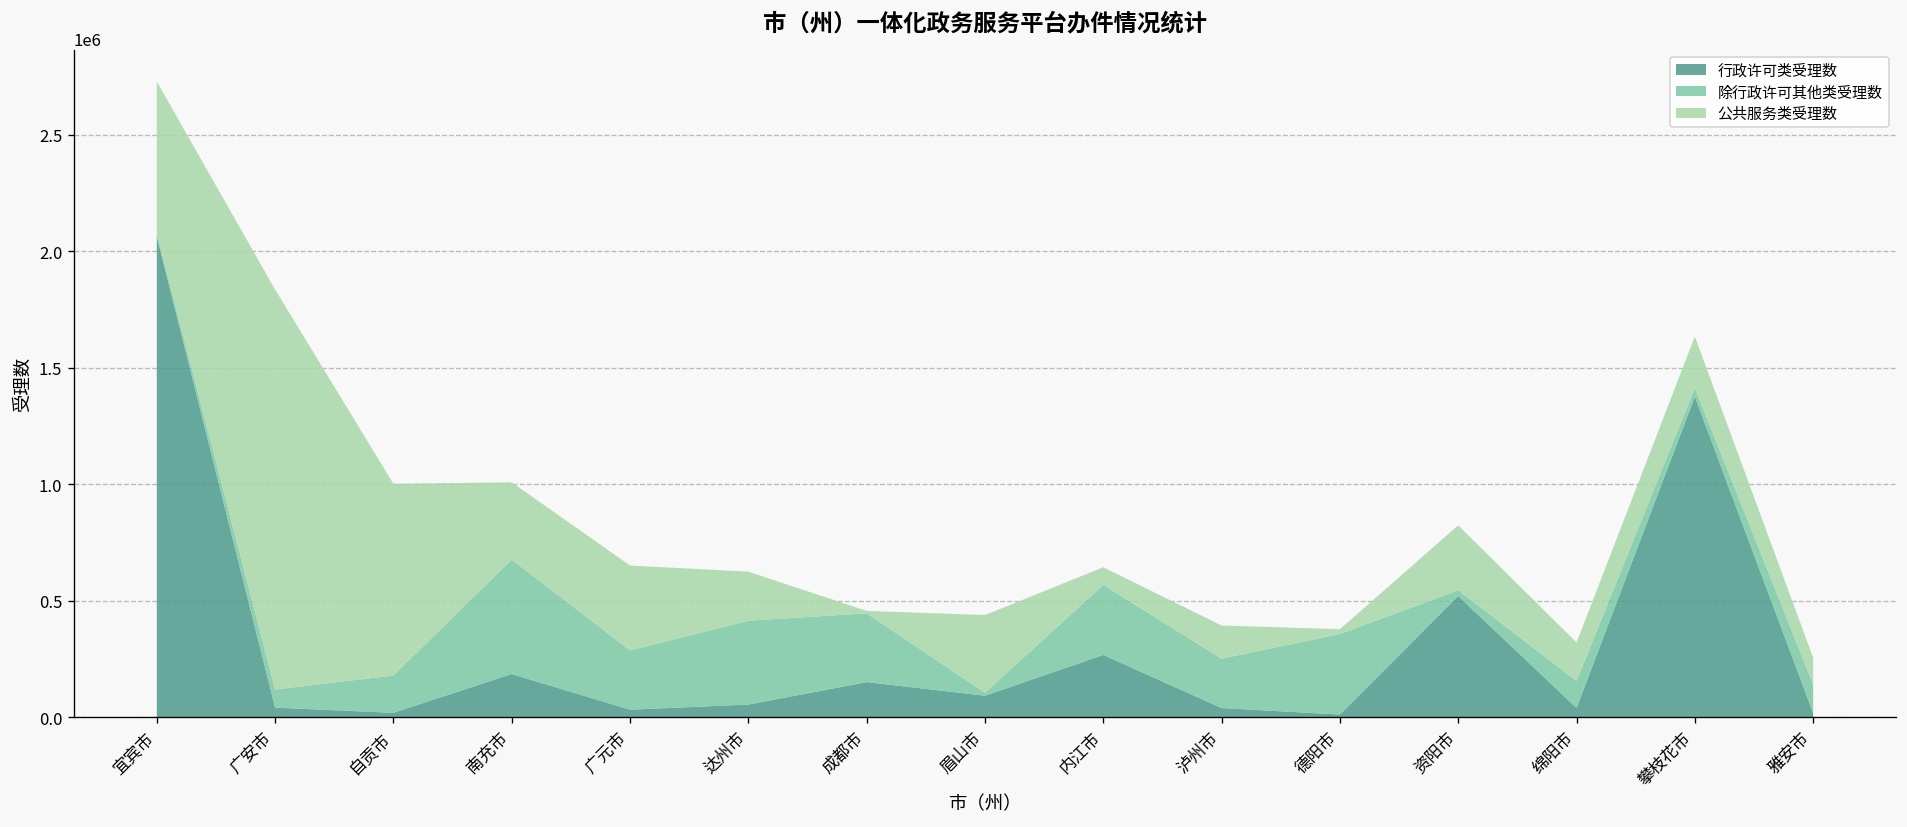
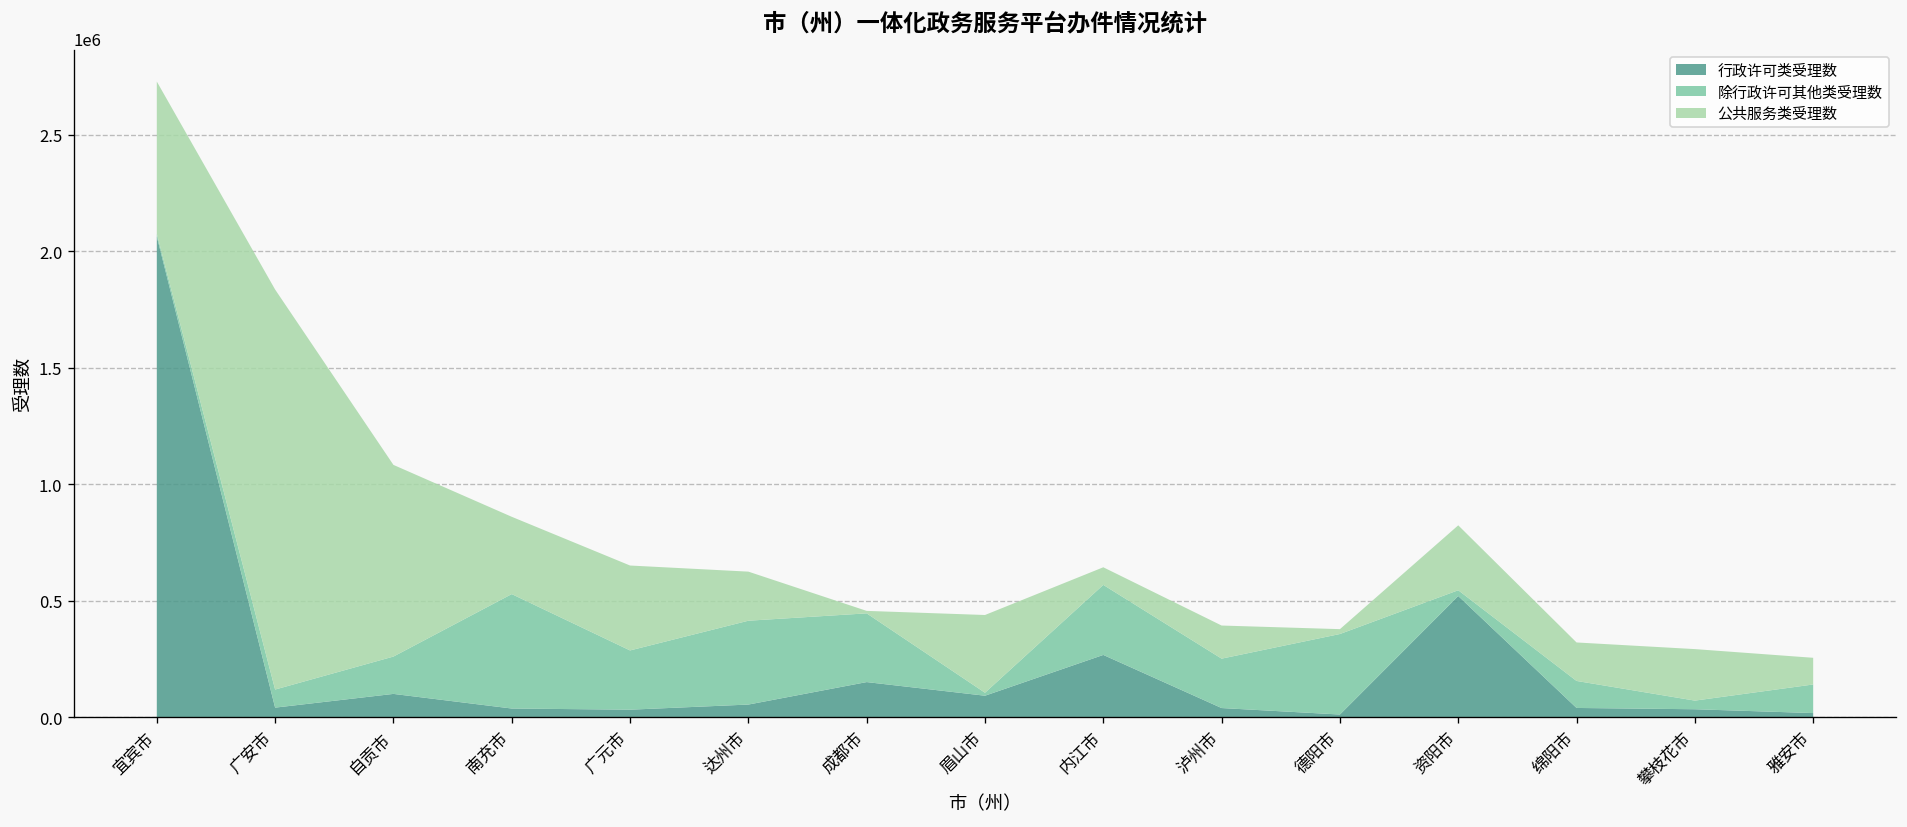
行政许可类受理数, 自贡市: 20000 -> 100000
行政许可类受理数, 南充市: 190000 -> 40000
行政许可类受理数, 攀枝花市: 1380000 -> 30000
